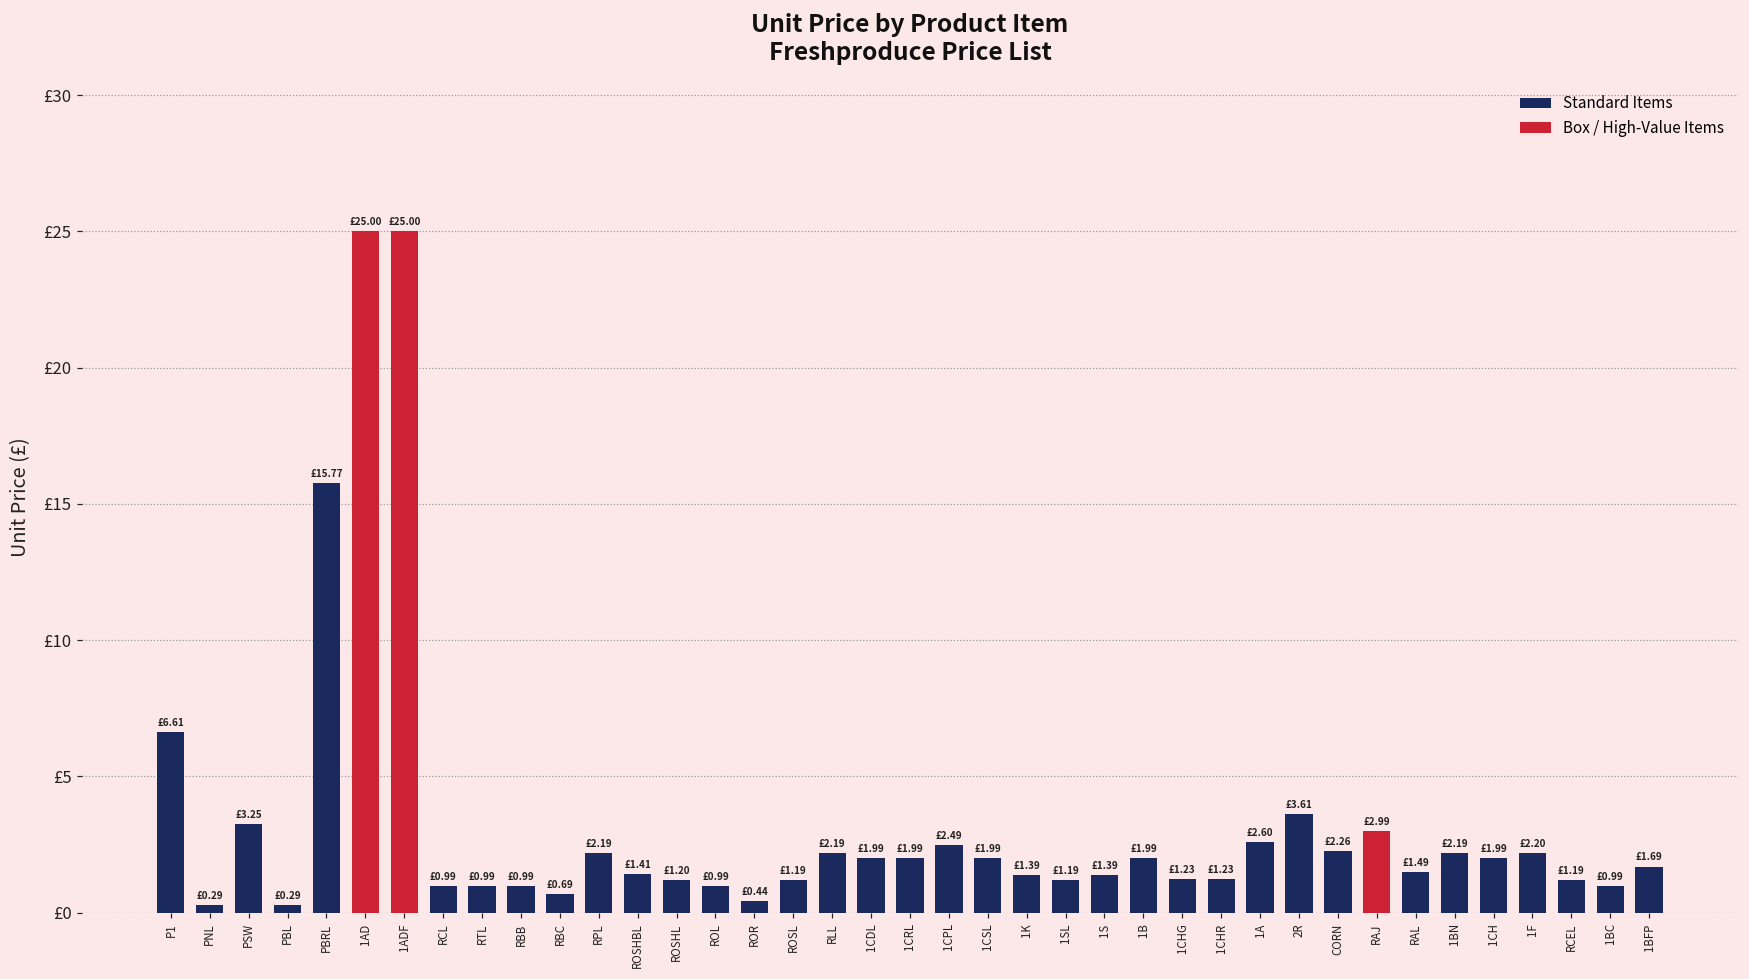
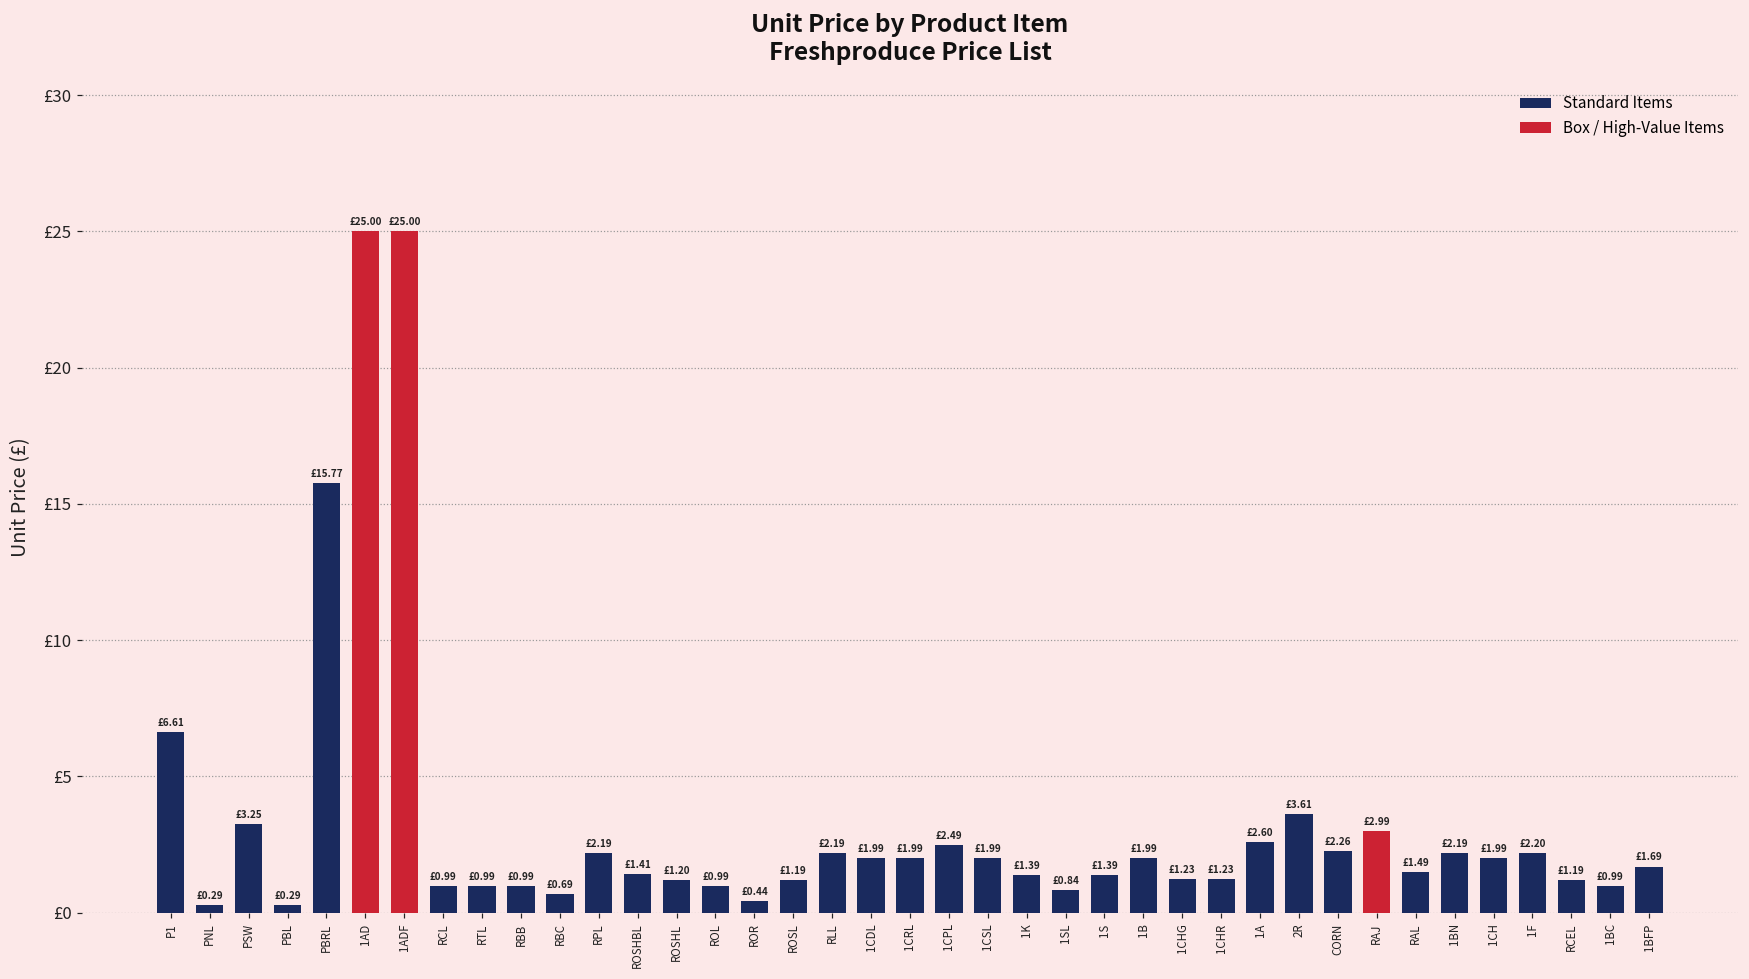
1SL: £1.19 -> £0.84
